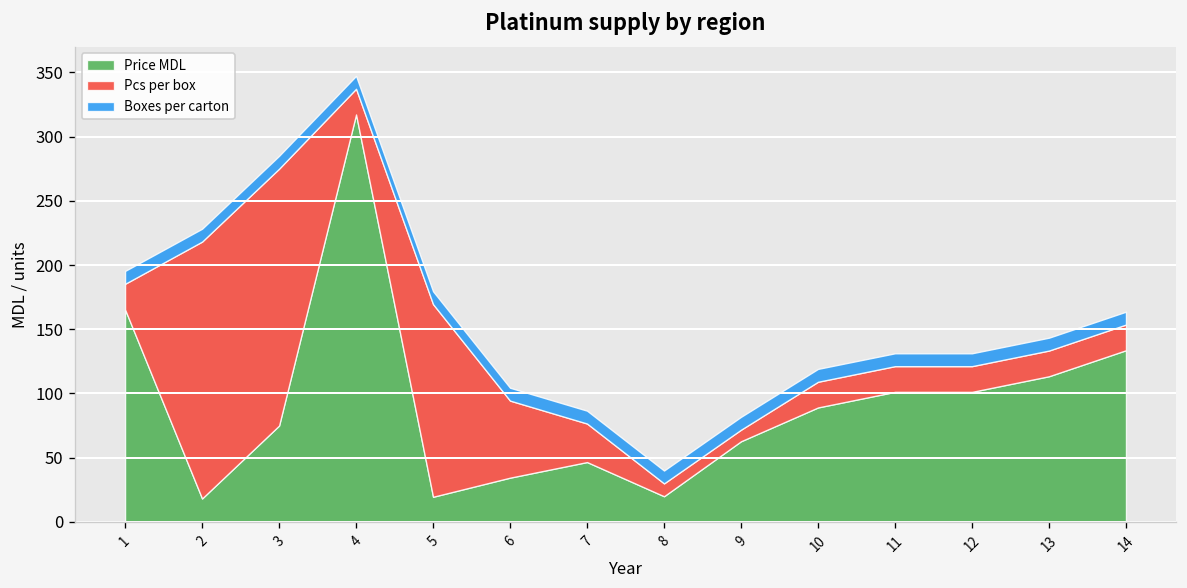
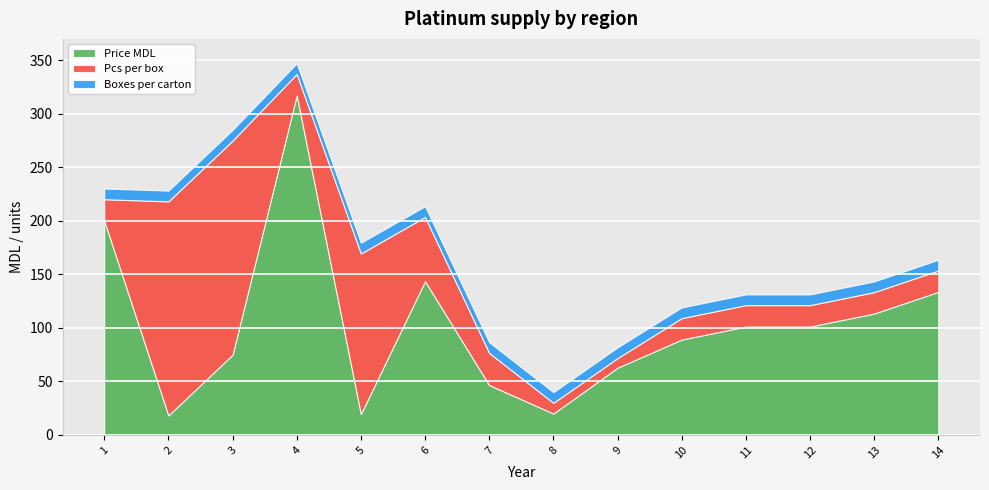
Price MDL, 1: 165 -> 200
Price MDL, 6: 34 -> 144
